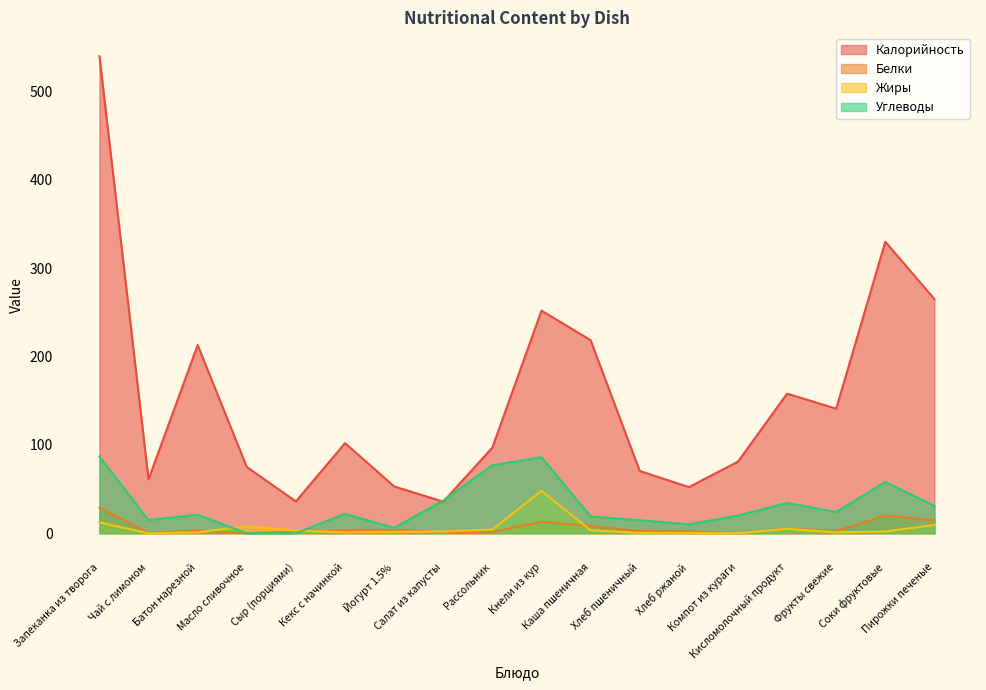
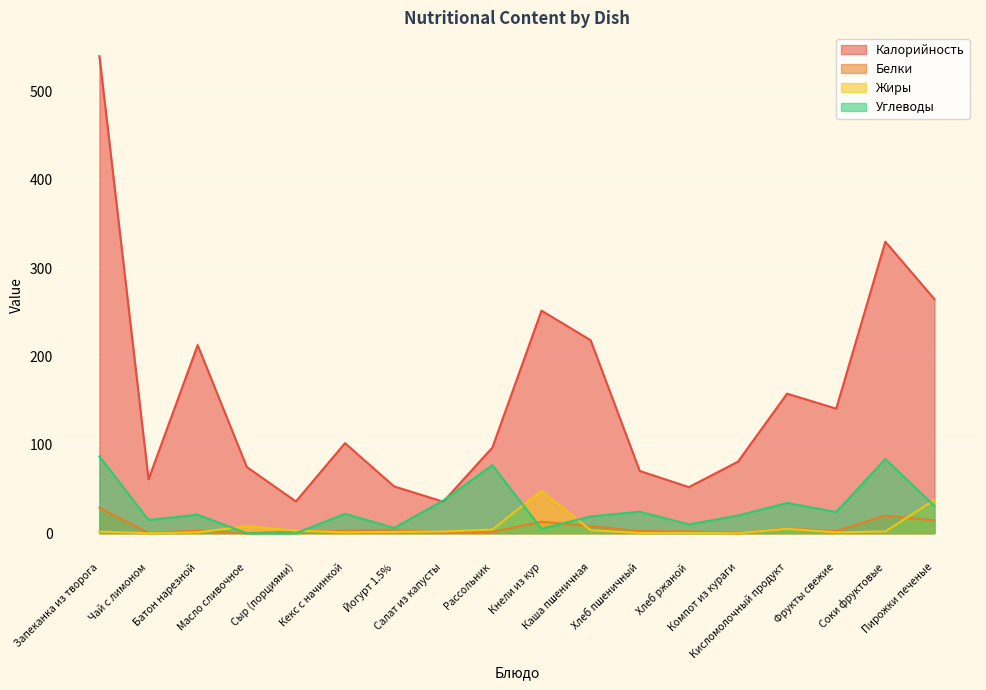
Жиры, Запеканка из творога: 10 -> 0
Углеводы, Кнели из кур: 90 -> 10
Углеводы, Хлеб пшеничный: 10 -> 20
Углеводы, Соки фруктовые: 60 -> 80
Жиры, Пирожки печеные: 10 -> 40
